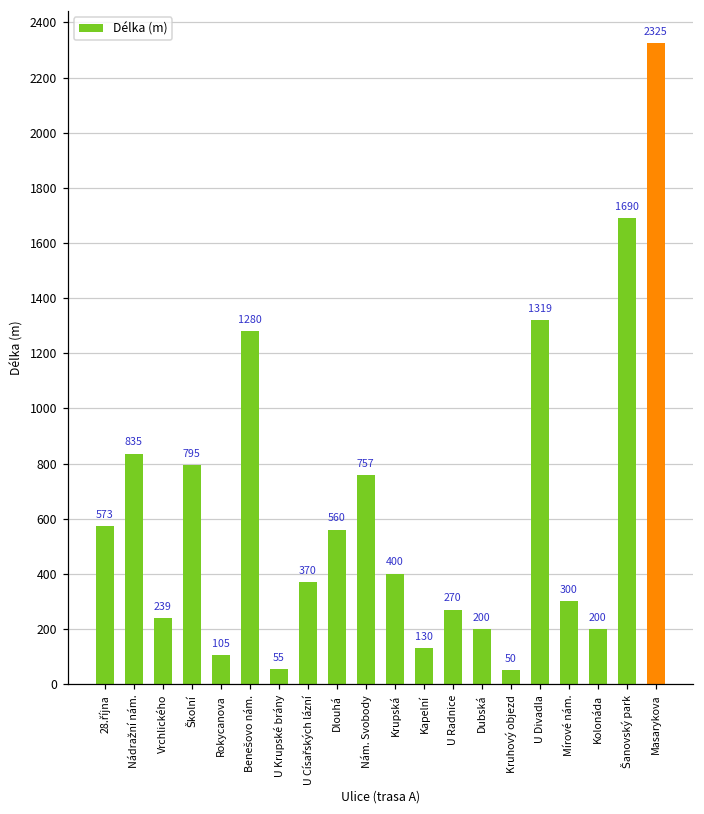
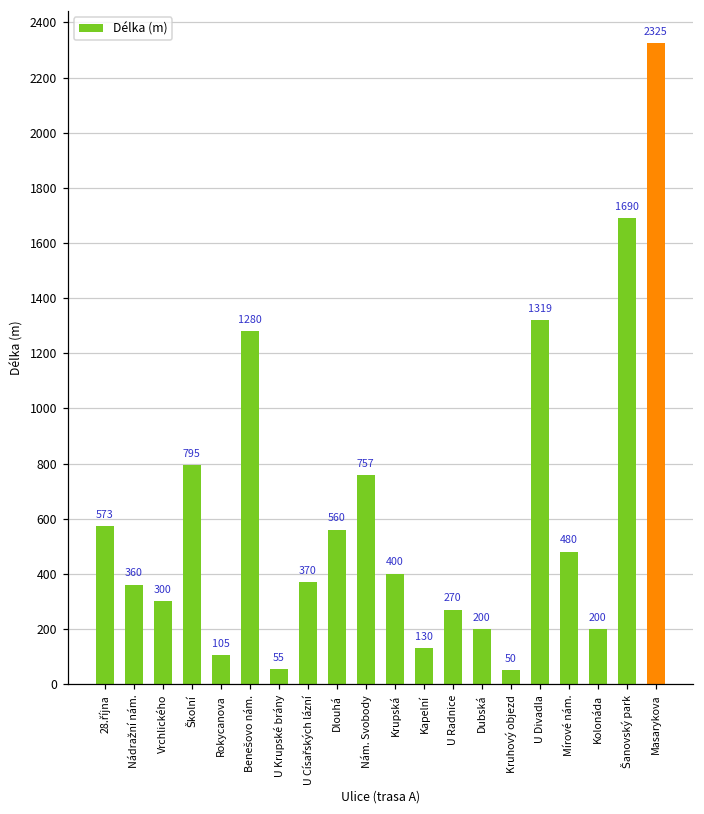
Nádražní nám.: 835 -> 360
Vrchlického: 239 -> 300
Mírové nám.: 300 -> 480
